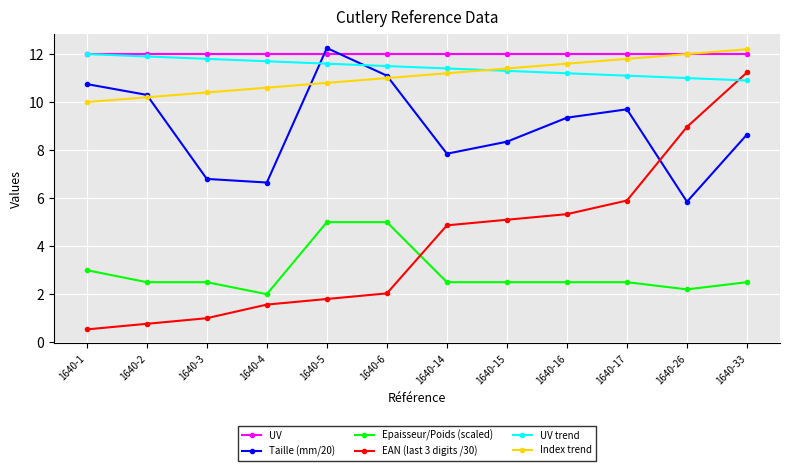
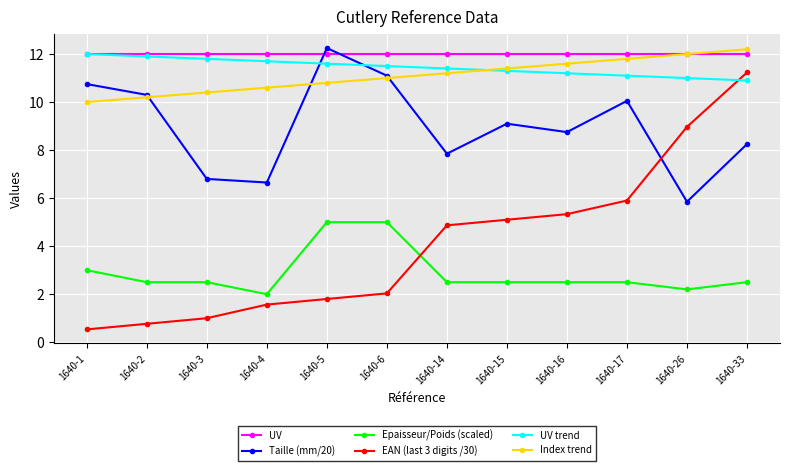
Taille (mm/20), 1640-15: 8.4 -> 9.1
Taille (mm/20), 1640-16: 9.4 -> 8.8
Taille (mm/20), 1640-17: 9.7 -> 10.1
Taille (mm/20), 1640-33: 8.7 -> 8.3
